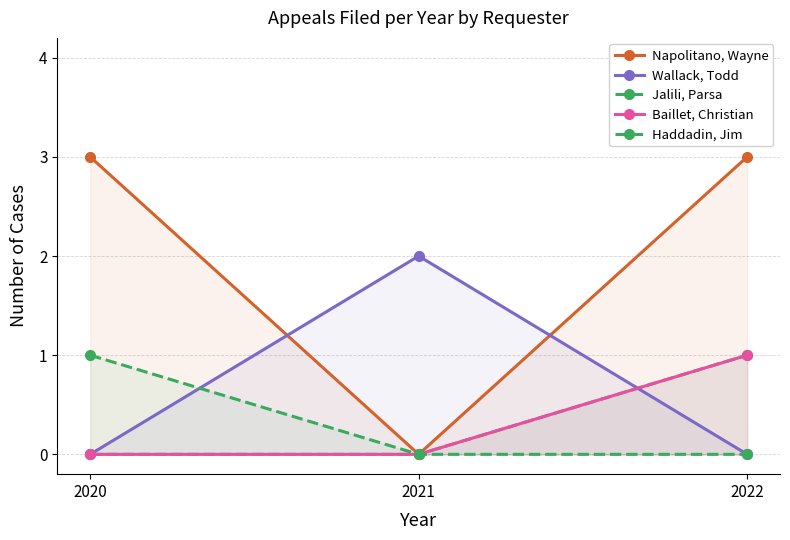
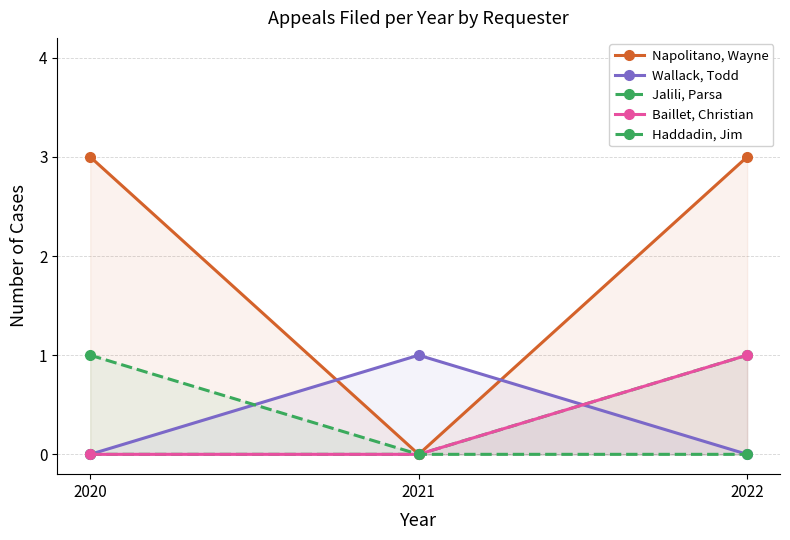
Wallack, Todd, 2021: 2 -> 1
